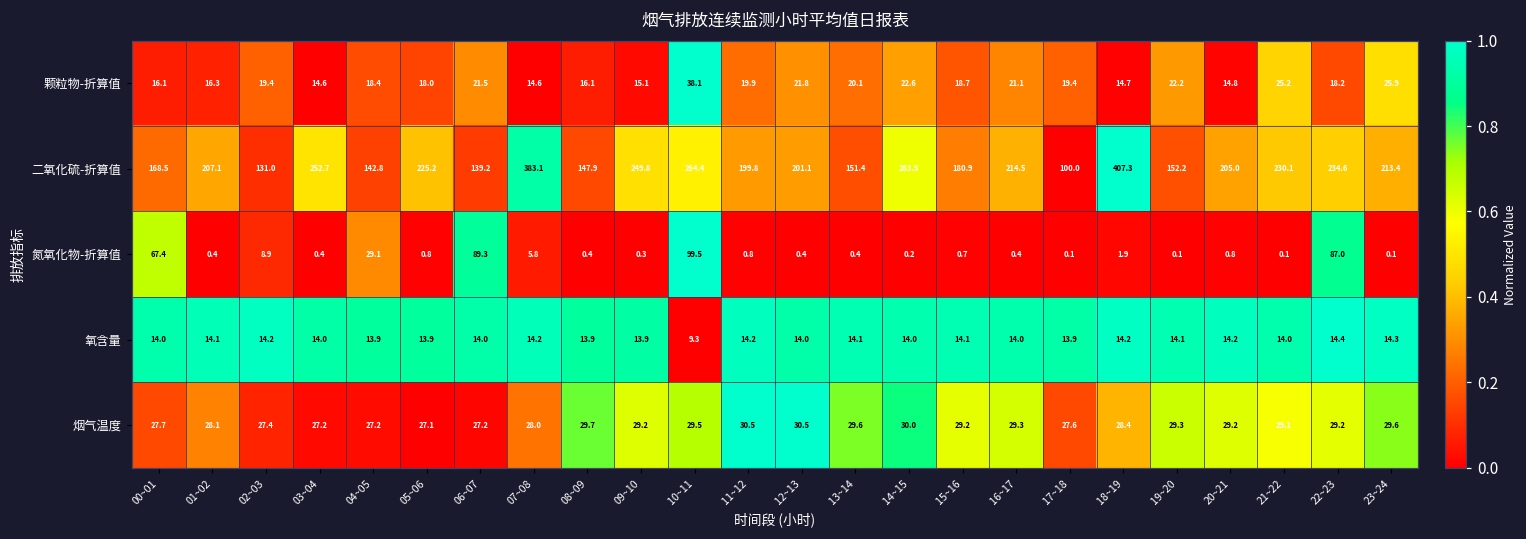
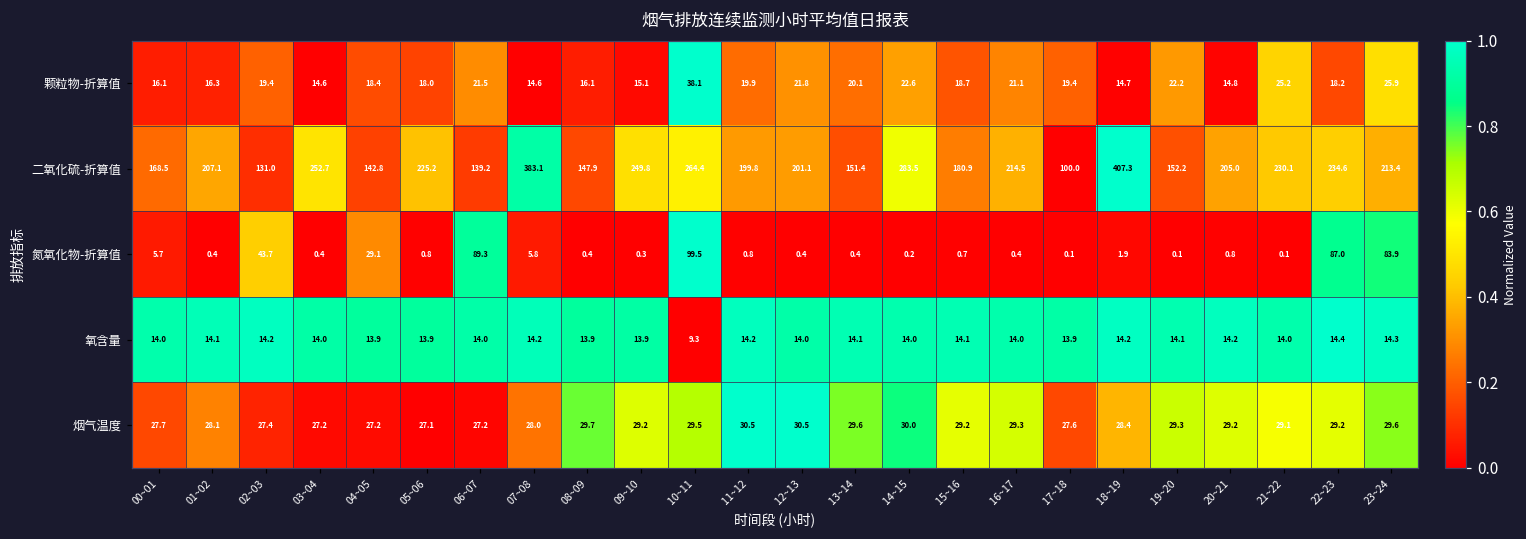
氮氧化物-折算值, 00~01: 67.4 -> 5.7
氮氧化物-折算值, 02~03: 8.9 -> 43.7
氮氧化物-折算值, 23~24: 0.1 -> 83.9
